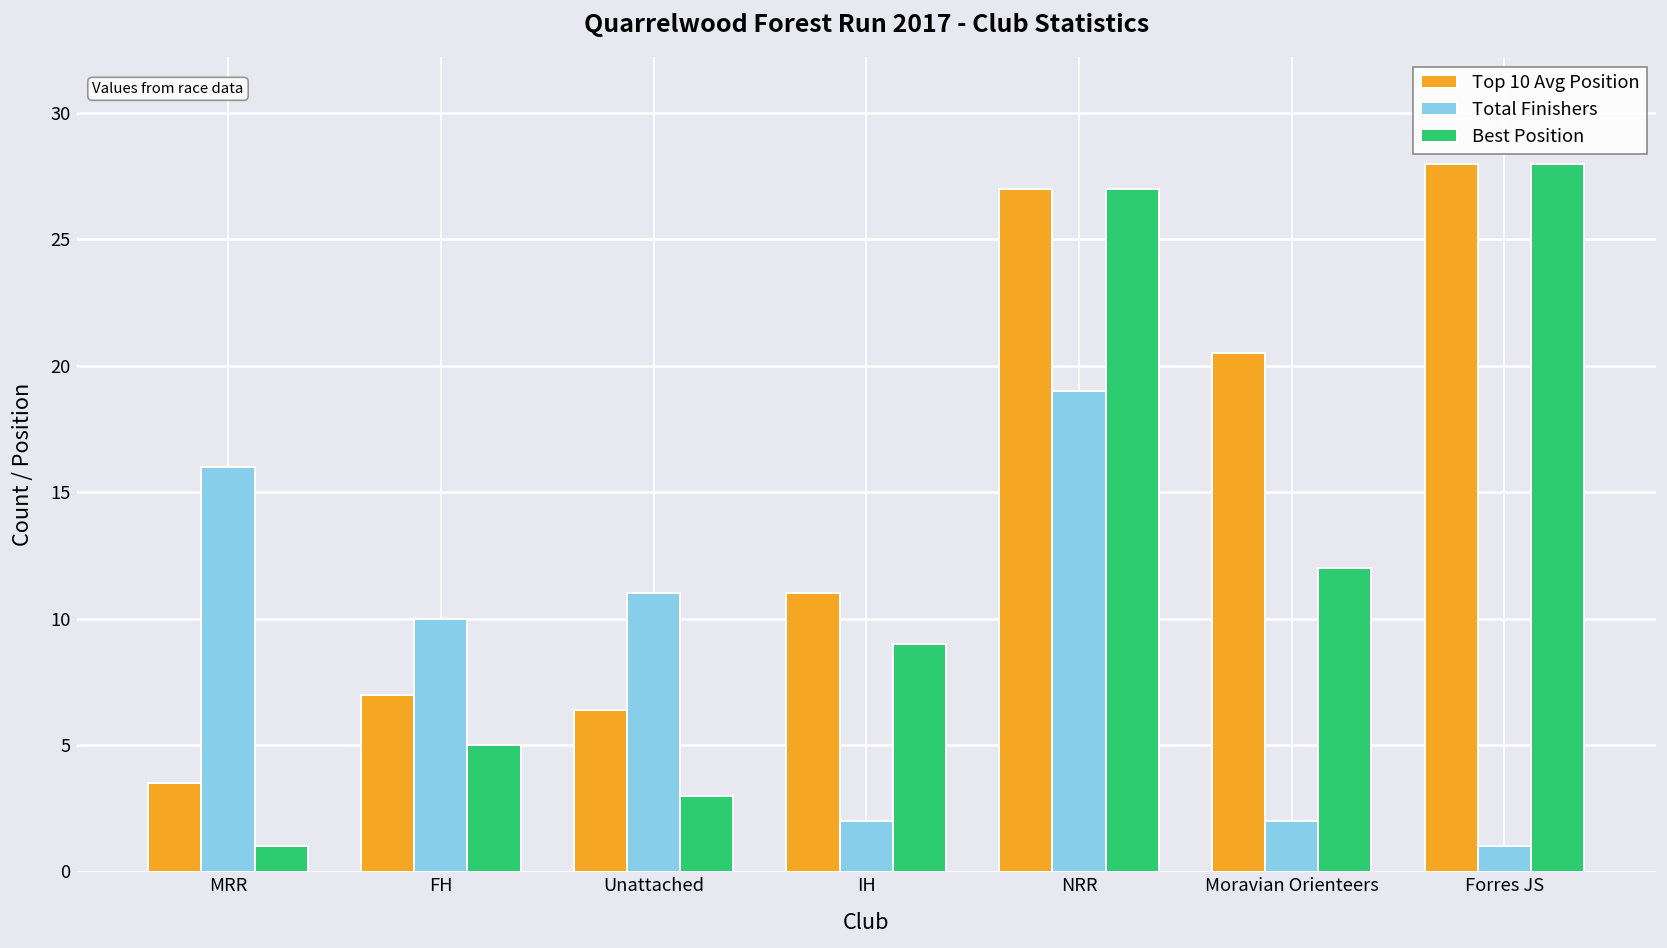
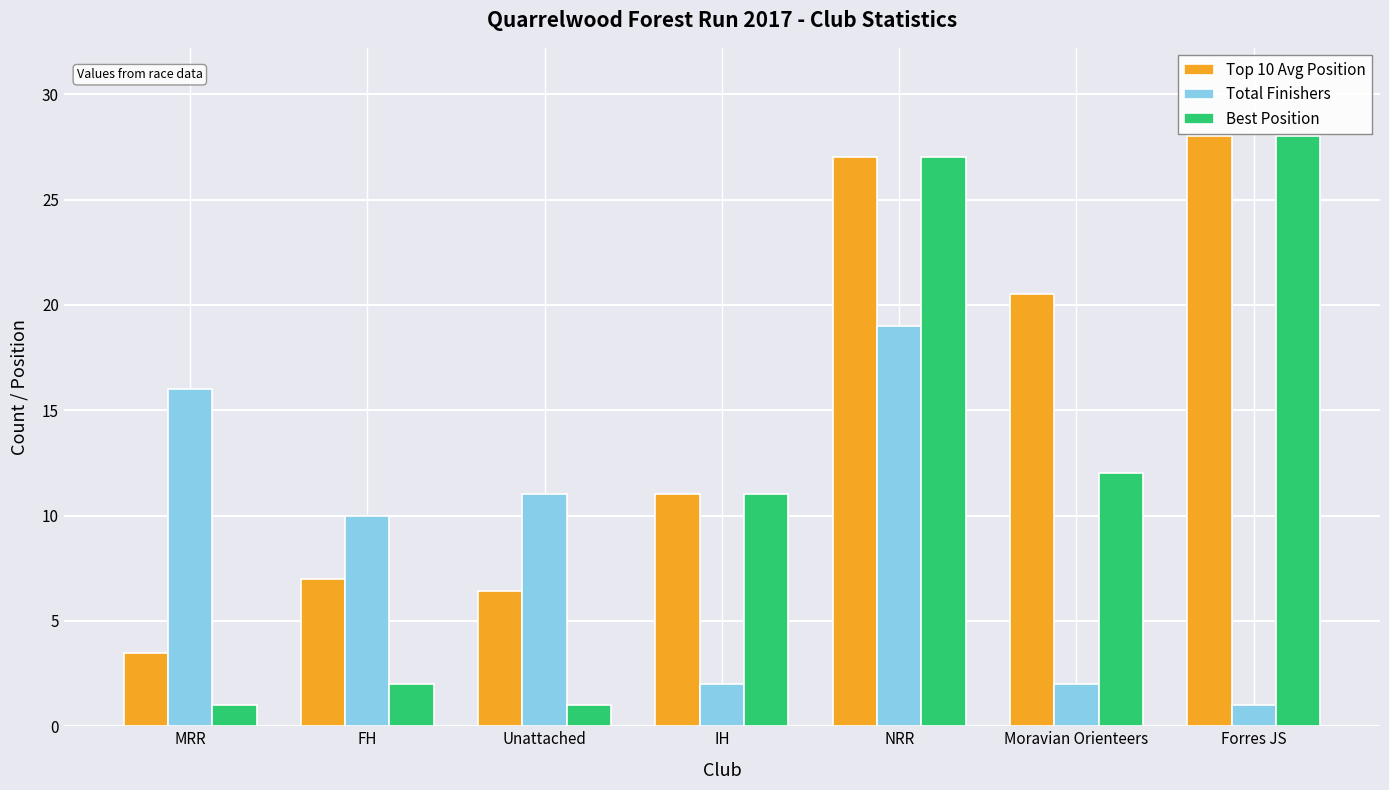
Best Position, FH: 5 -> 2
Best Position, Unattached: 3 -> 1
Best Position, IH: 9 -> 11
